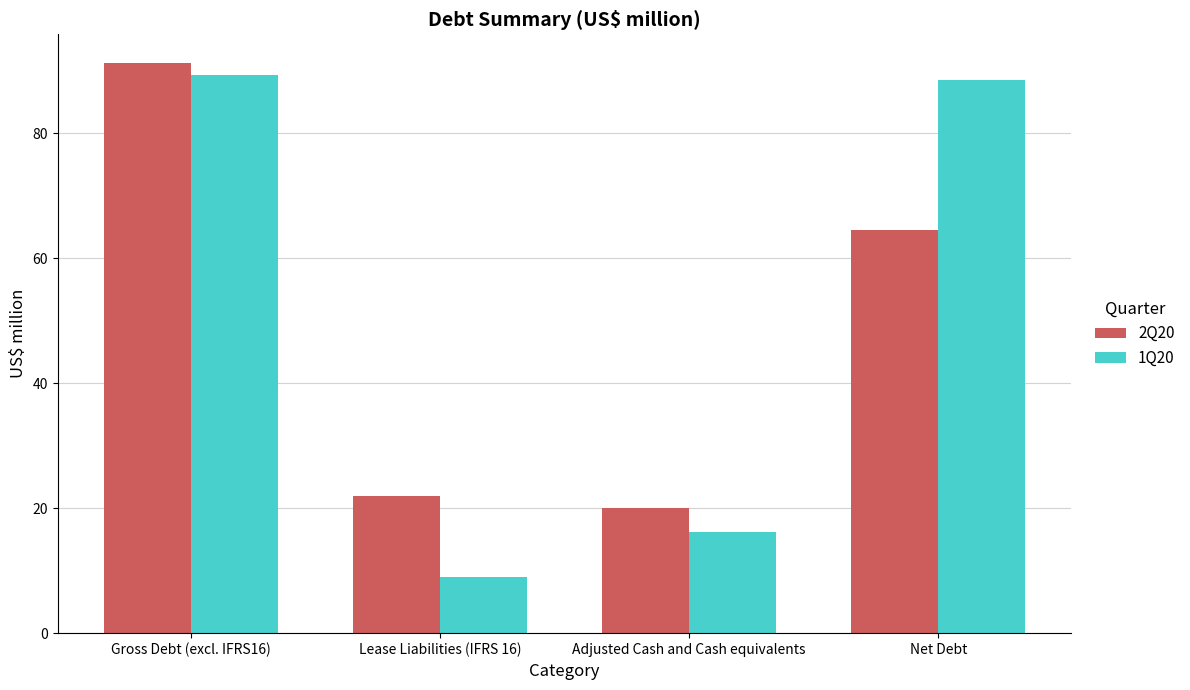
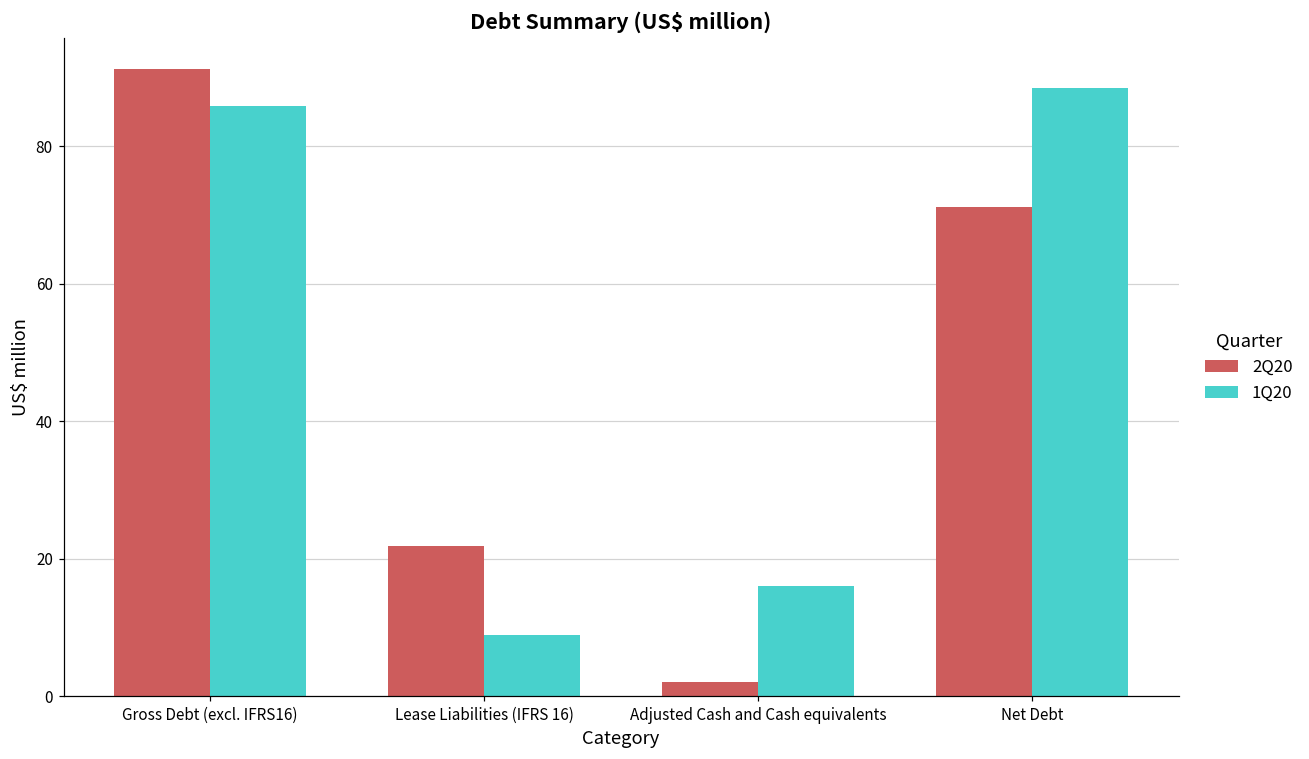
1Q20, Gross Debt (excl. IFRS16): 89 -> 86
2Q20, Adjusted Cash and Cash equivalents: 20 -> 2
2Q20, Net Debt: 64 -> 71
